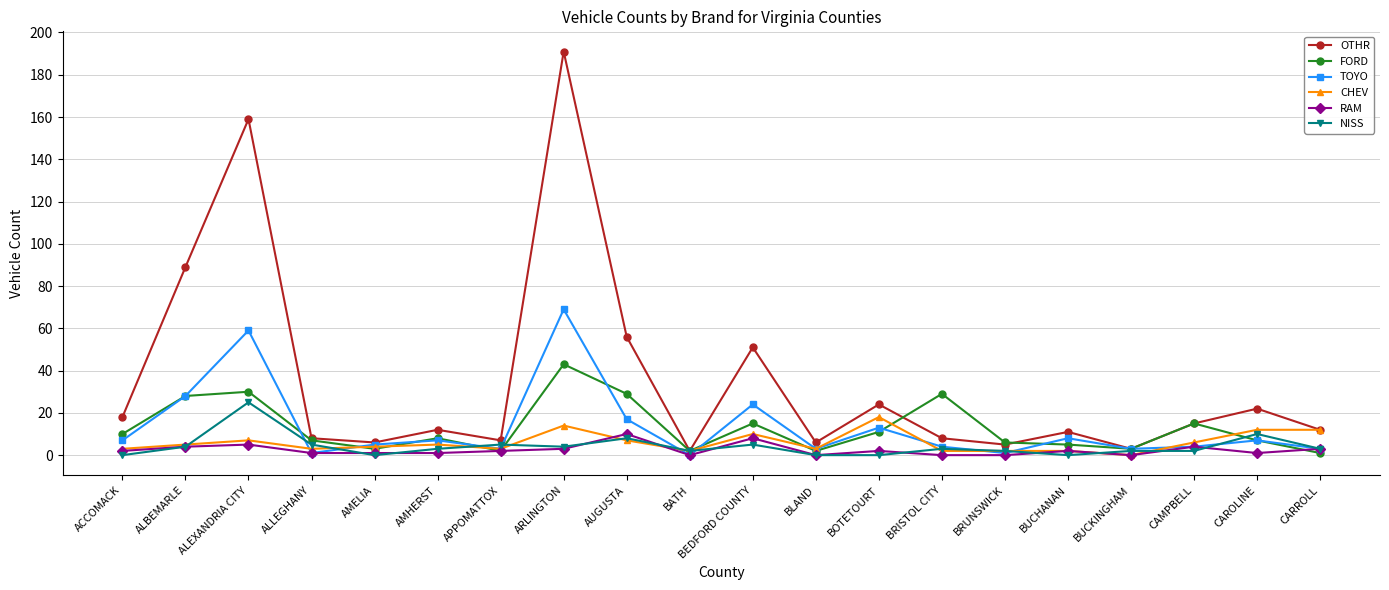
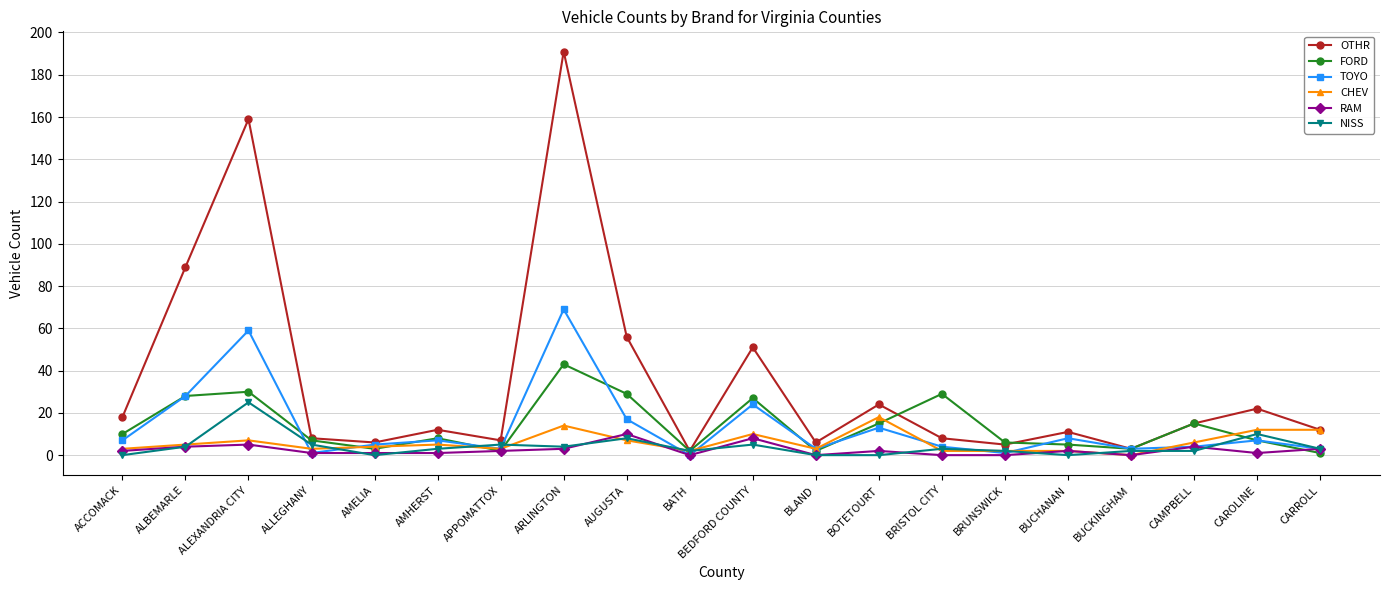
FORD, BEDFORD COUNTY: 15 -> 27
FORD, BOTETOURT: 11 -> 15
